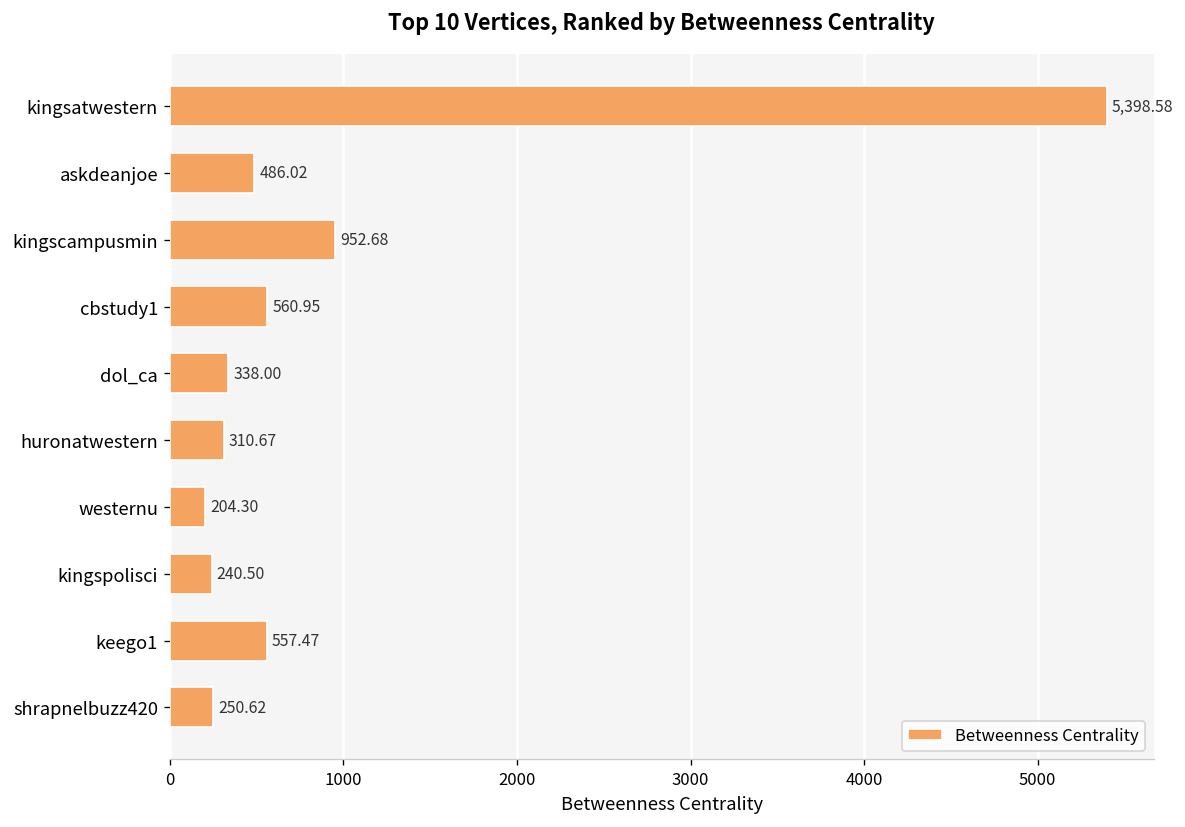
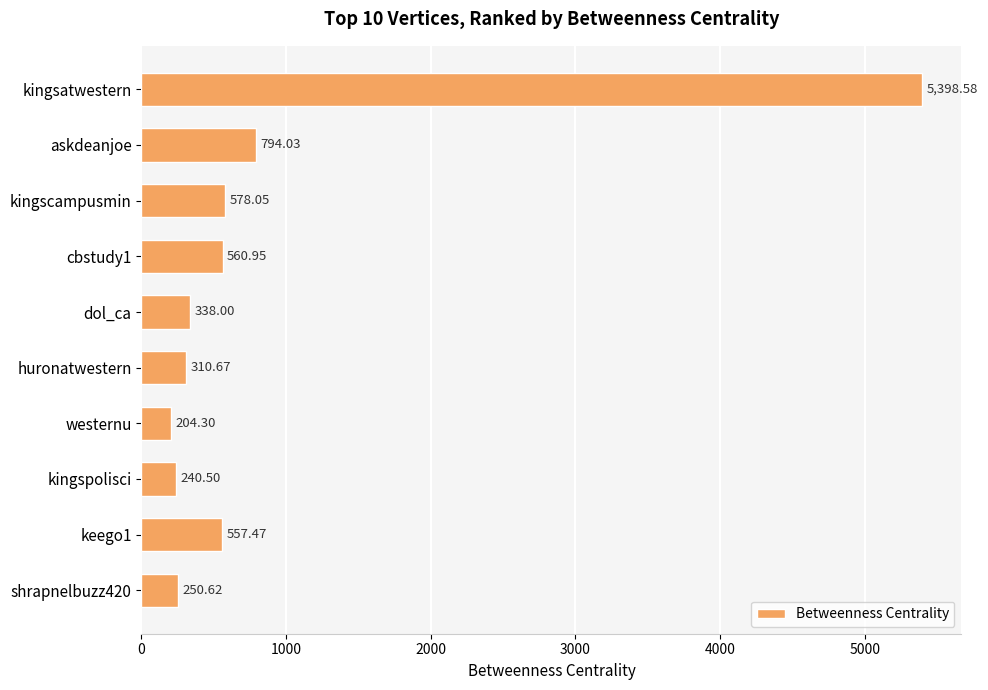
askdeanjoe: 486.02 -> 794.03
kingscampusmin: 952.68 -> 578.05
